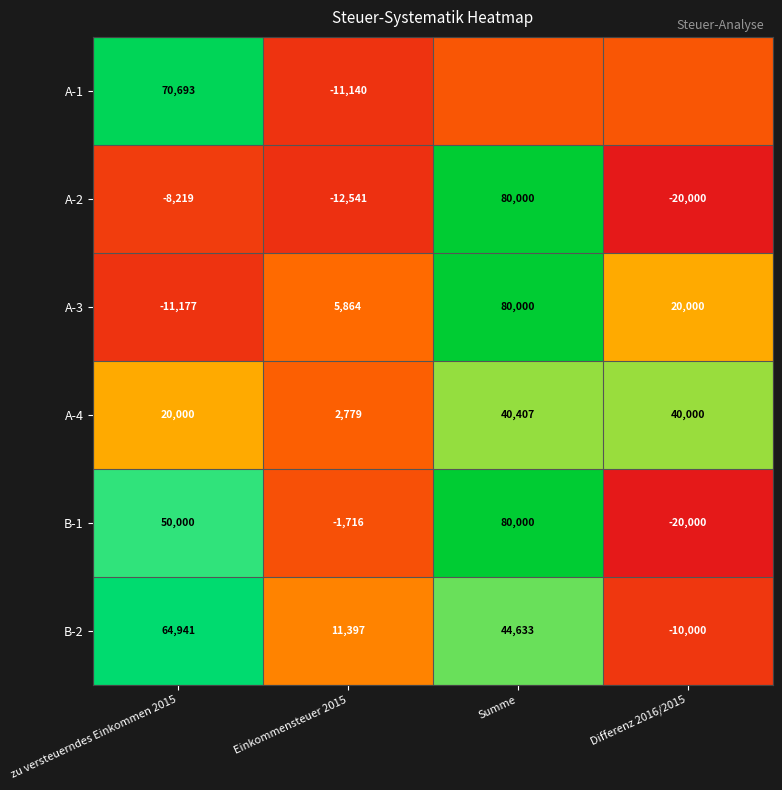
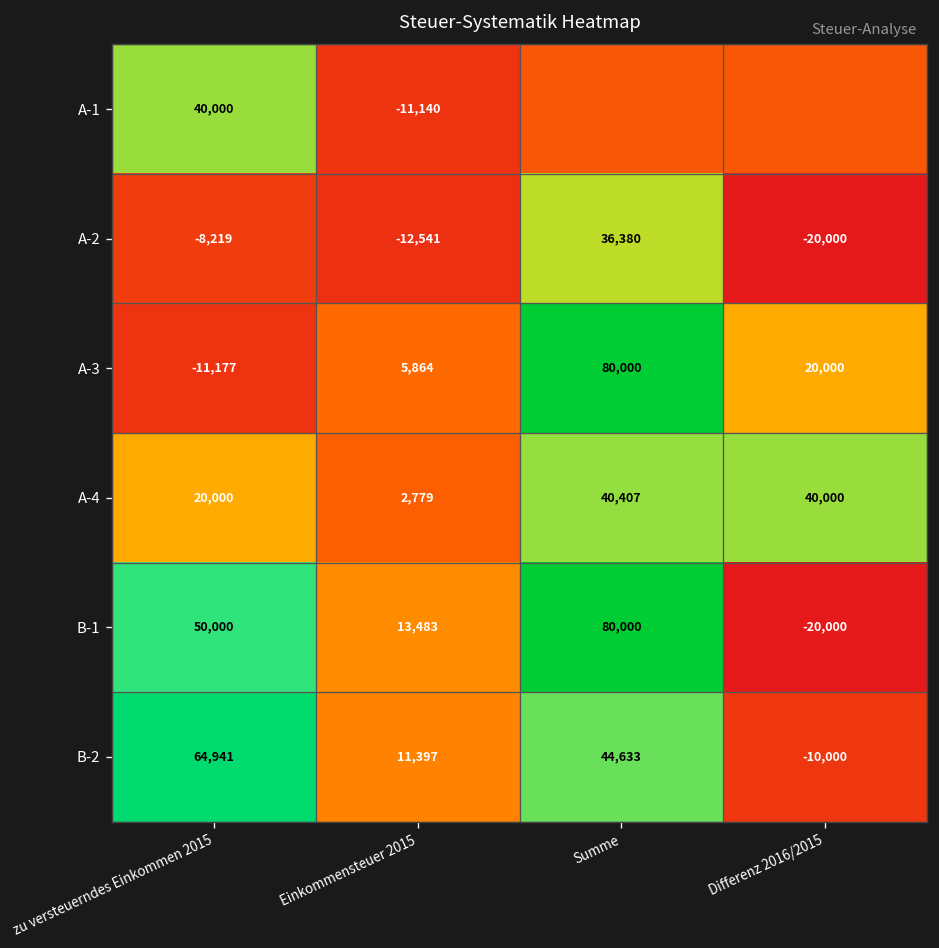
A-1, zu versteuerndes Einkommen 2015: 70,693 -> 40,000
A-2, Summe: 80,000 -> 36,380
B-1, Einkommensteuer 2015: -1,716 -> 13,483
